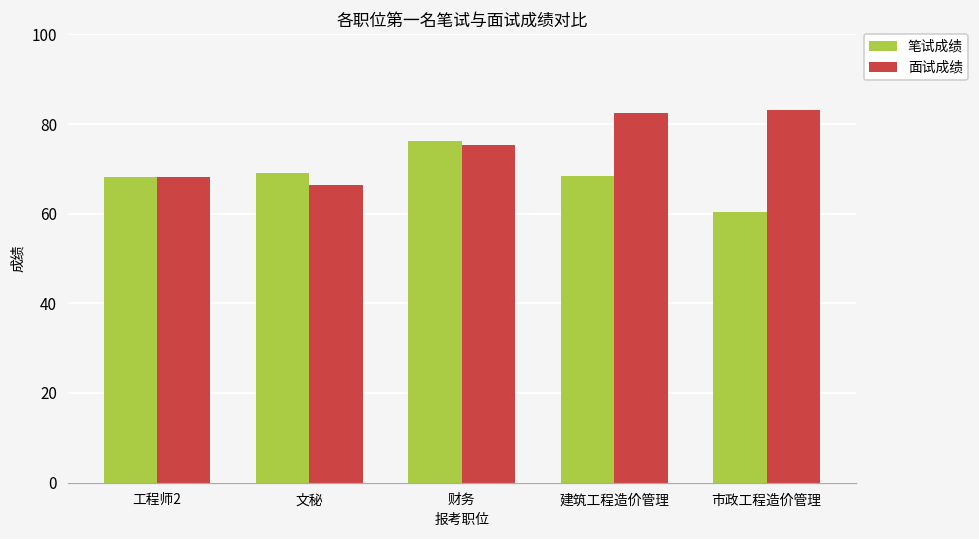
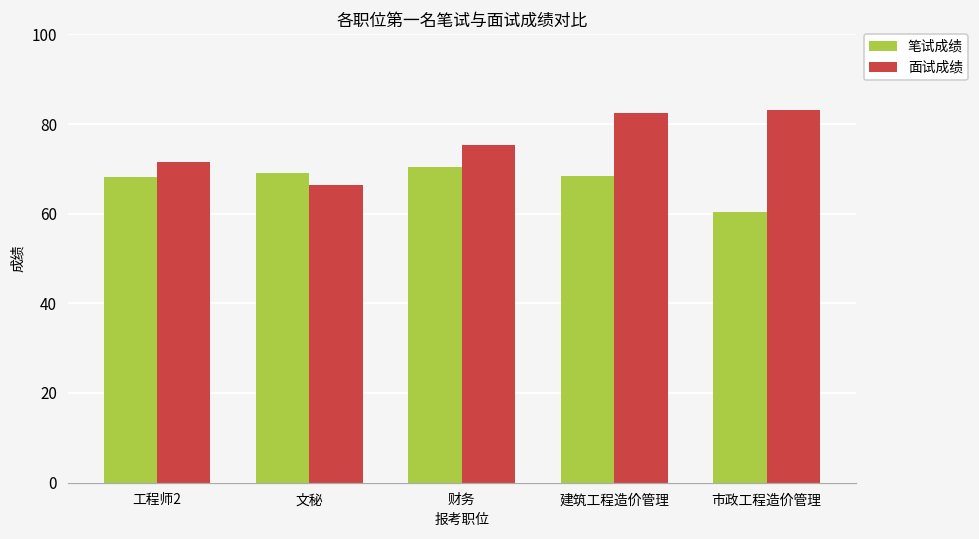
面试成绩, 工程师2: 68 -> 72
笔试成绩, 财务: 76 -> 71
